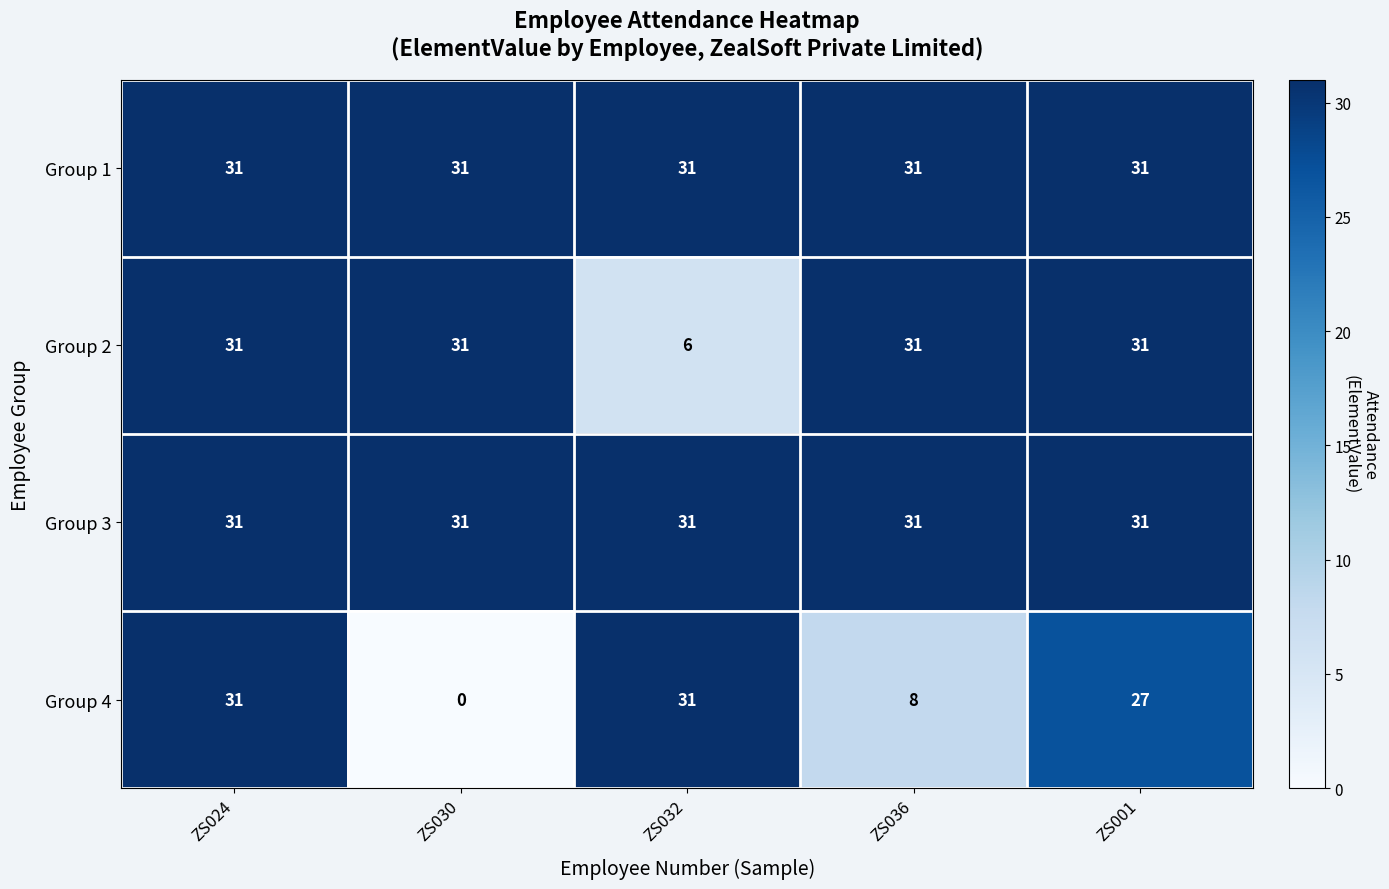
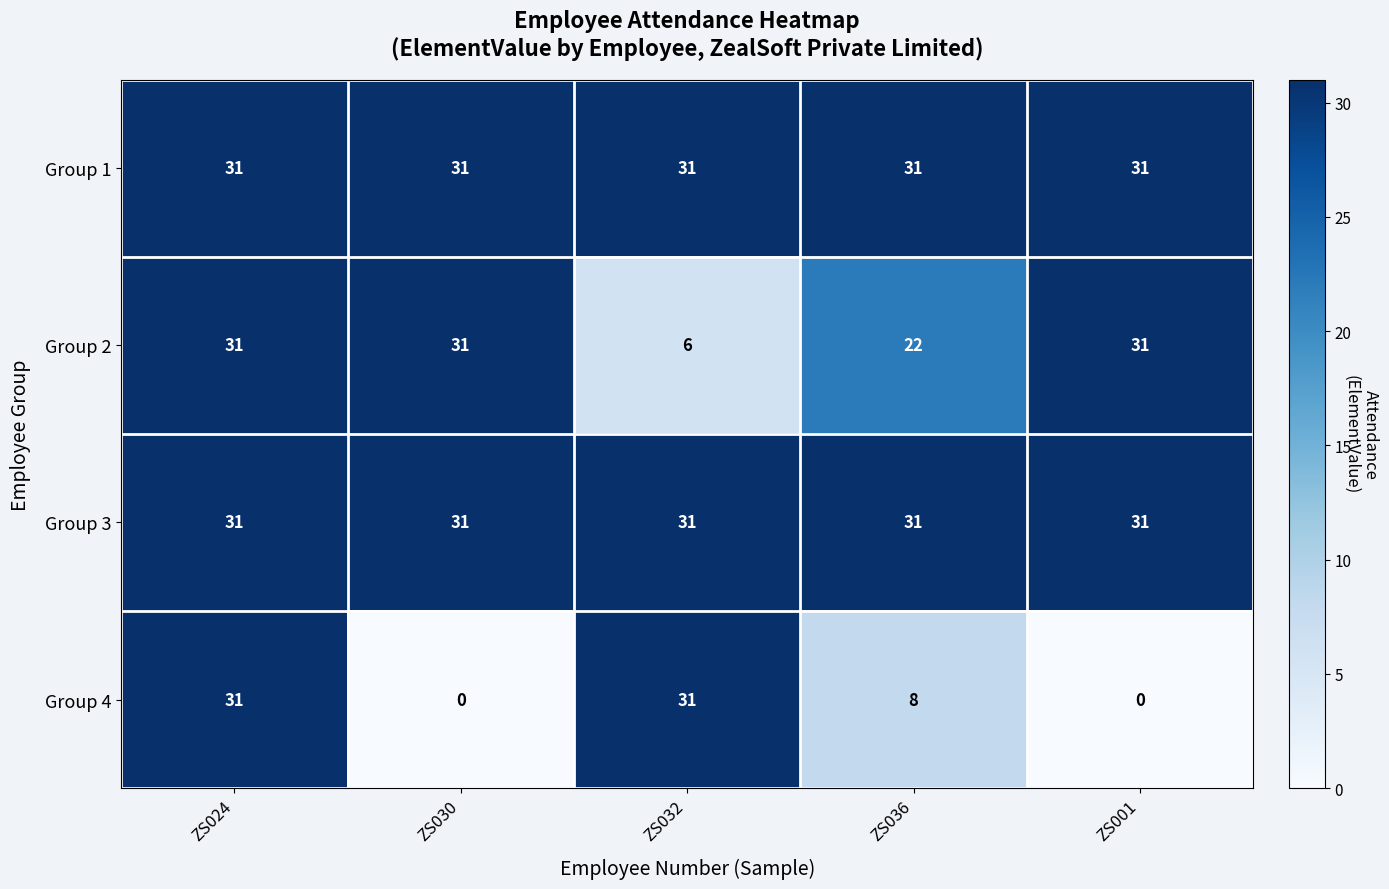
Group 2, ZS036: 31 -> 22
Group 4, ZS001: 27 -> 0
